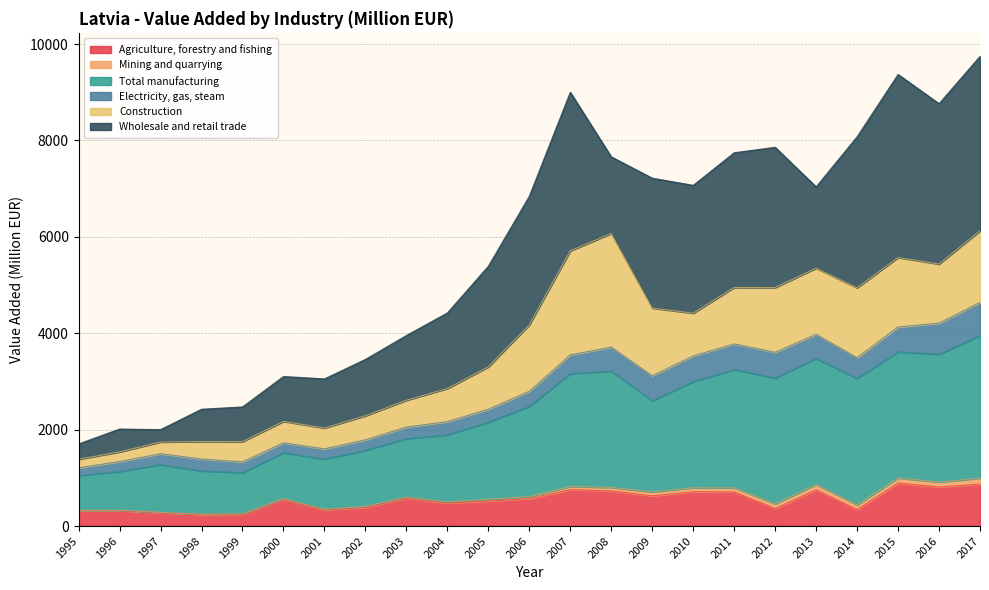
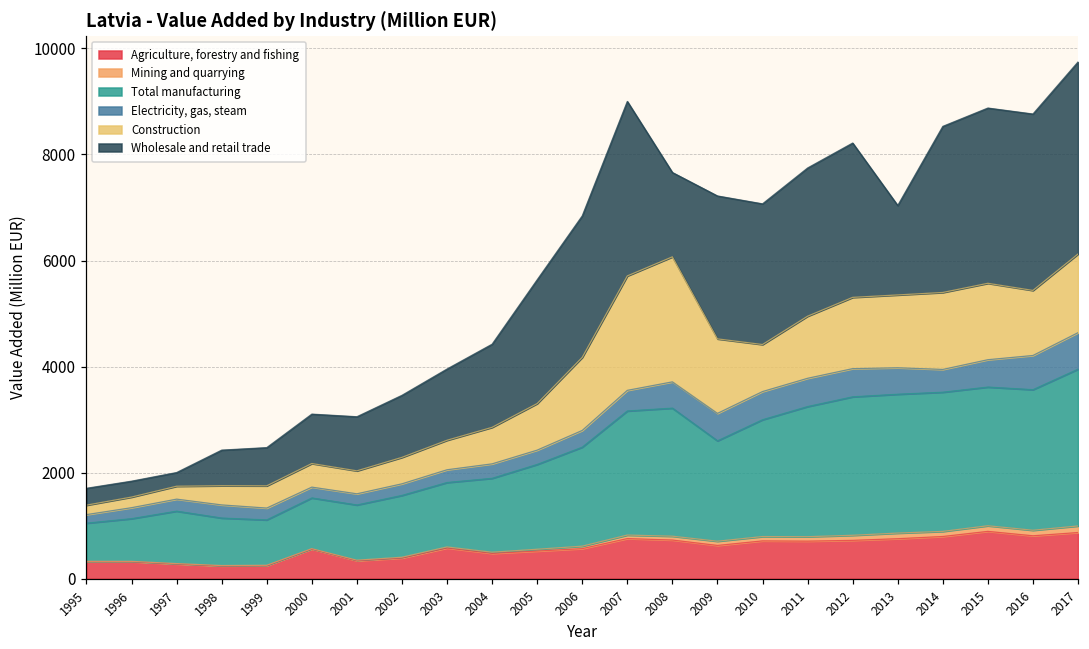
Wholesale and retail trade, 1996: 500 -> 300
Wholesale and retail trade, 2005: 2100 -> 2300
Agriculture, forestry and fishing, 2012: 400 -> 700
Agriculture, forestry and fishing, 2014: 300 -> 800
Wholesale and retail trade, 2015: 3800 -> 3300
